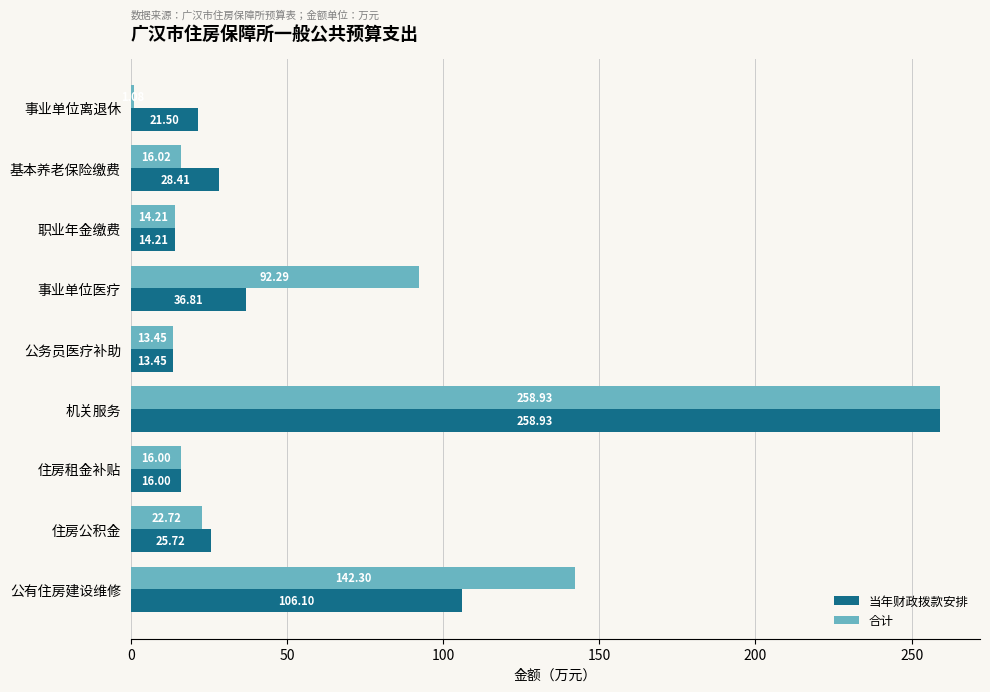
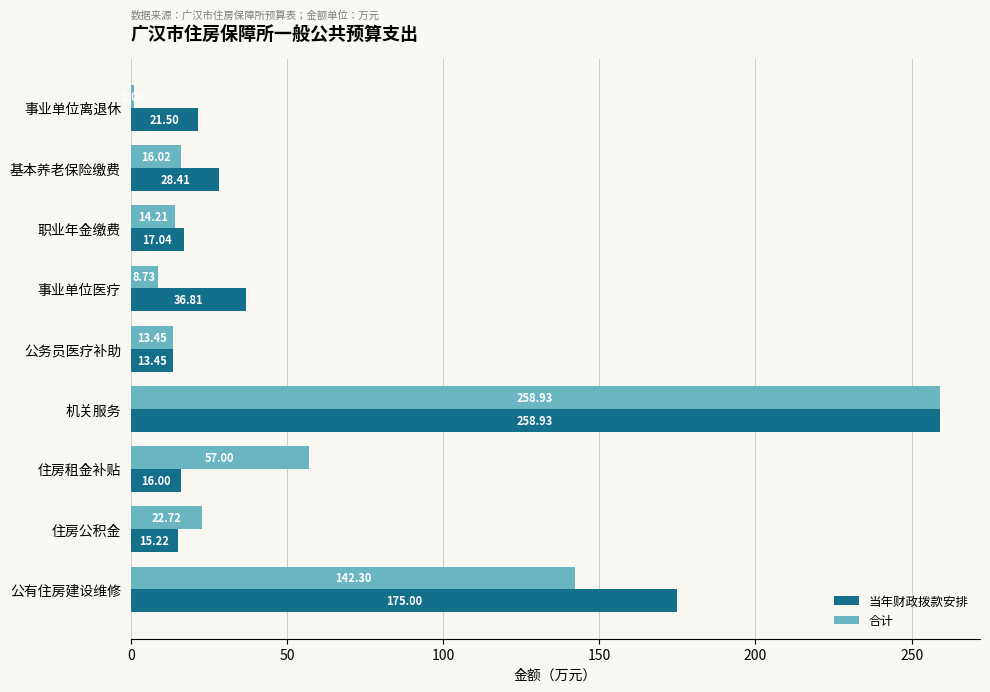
当年财政拨款安排, 职业年金缴费: 14.21 -> 17.04
合计, 事业单位医疗: 92.29 -> 8.73
合计, 住房租金补贴: 16.00 -> 57.00
当年财政拨款安排, 住房公积金: 25.72 -> 15.22
当年财政拨款安排, 公有住房建设维修: 106.10 -> 175.00
